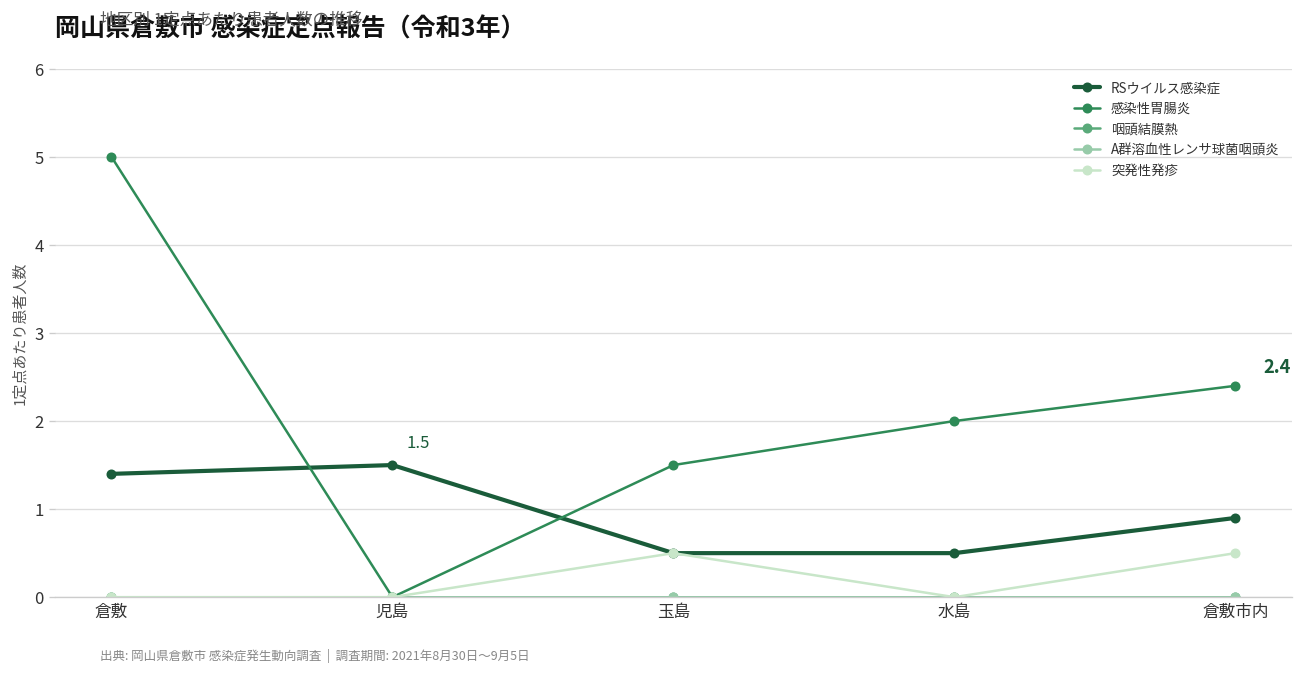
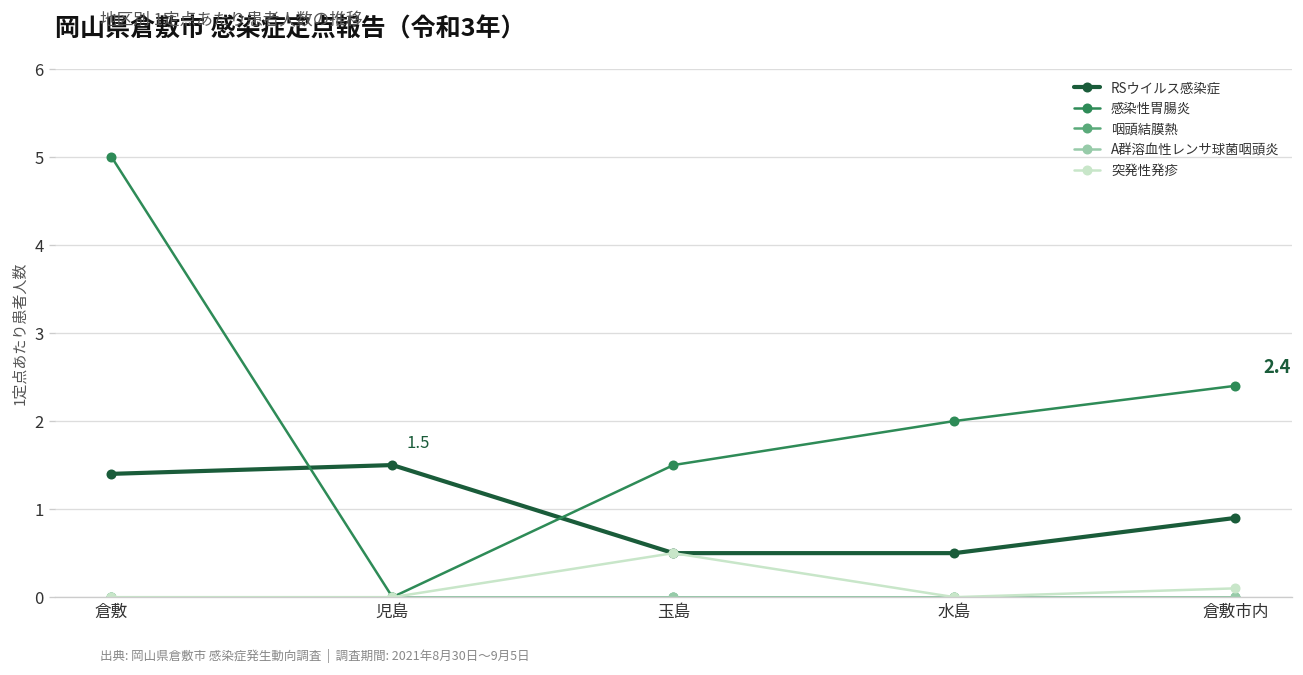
突発性発疹, 倉敷市内: 0.5 -> 0.1
